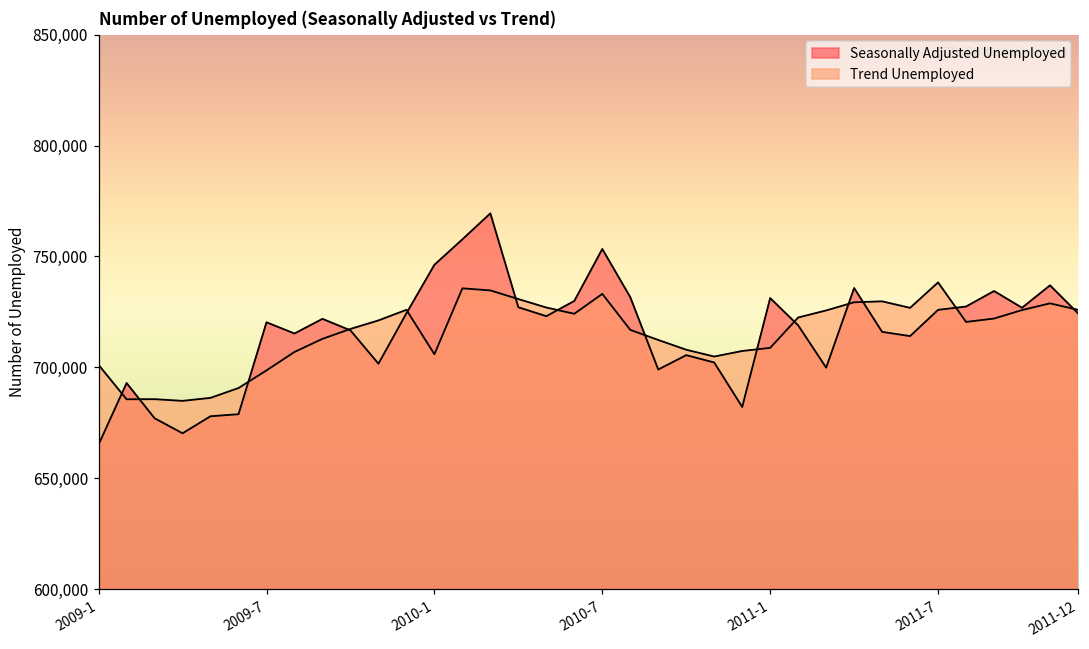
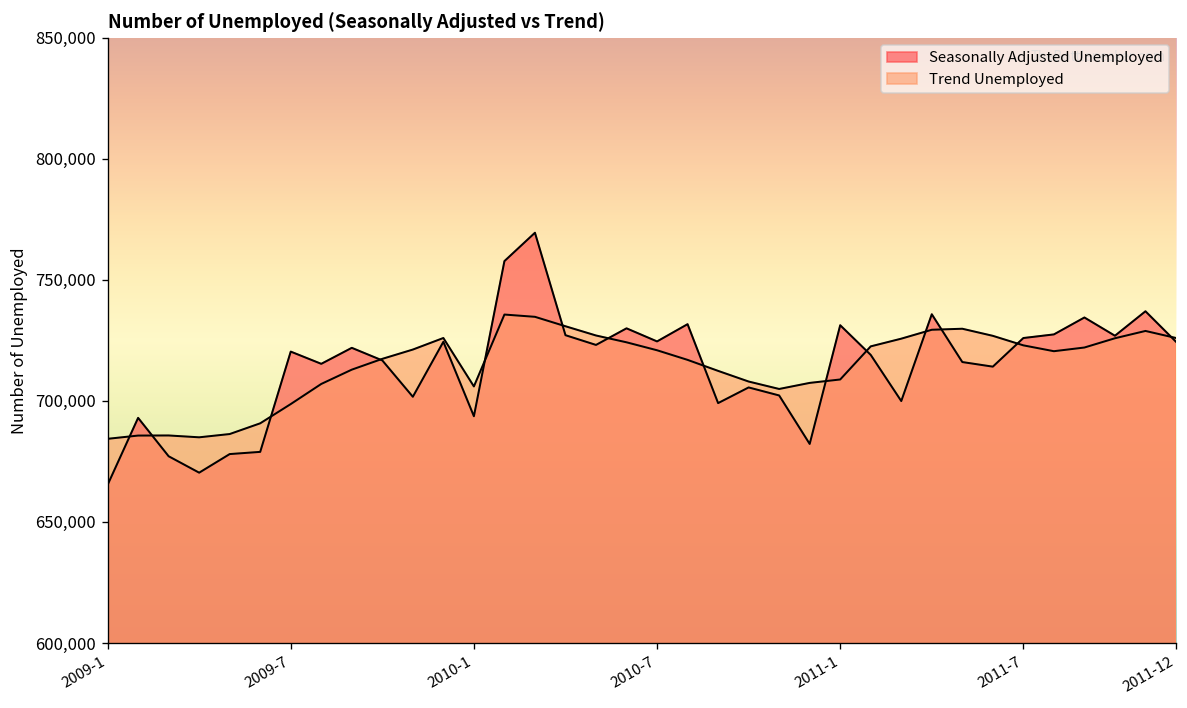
Trend Unemployed, 2009-1: 701,000 -> 684,000
Seasonally Adjusted Unemployed, 2010-1: 746,000 -> 694,000
Seasonally Adjusted Unemployed, 2010-7: 753,000 -> 725,000
Trend Unemployed, 2010-7: 733,000 -> 721,000
Trend Unemployed, 2011-7: 738,000 -> 723,000
